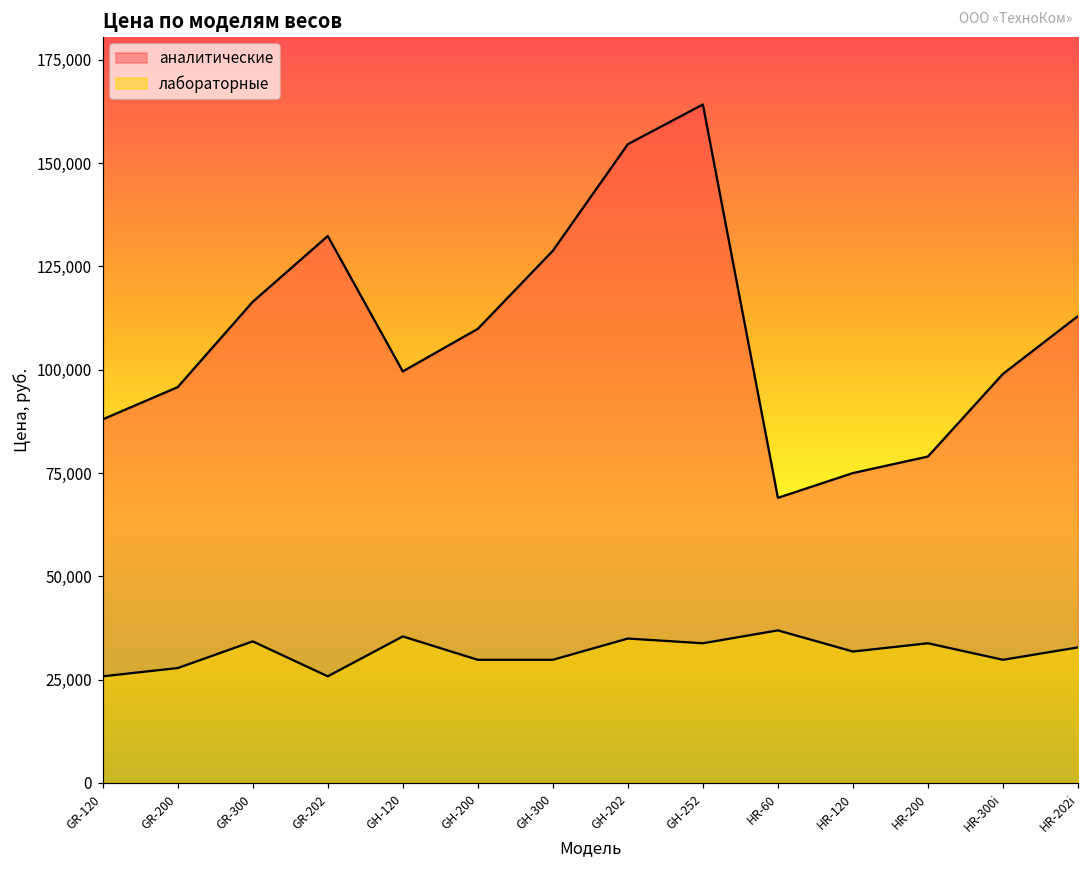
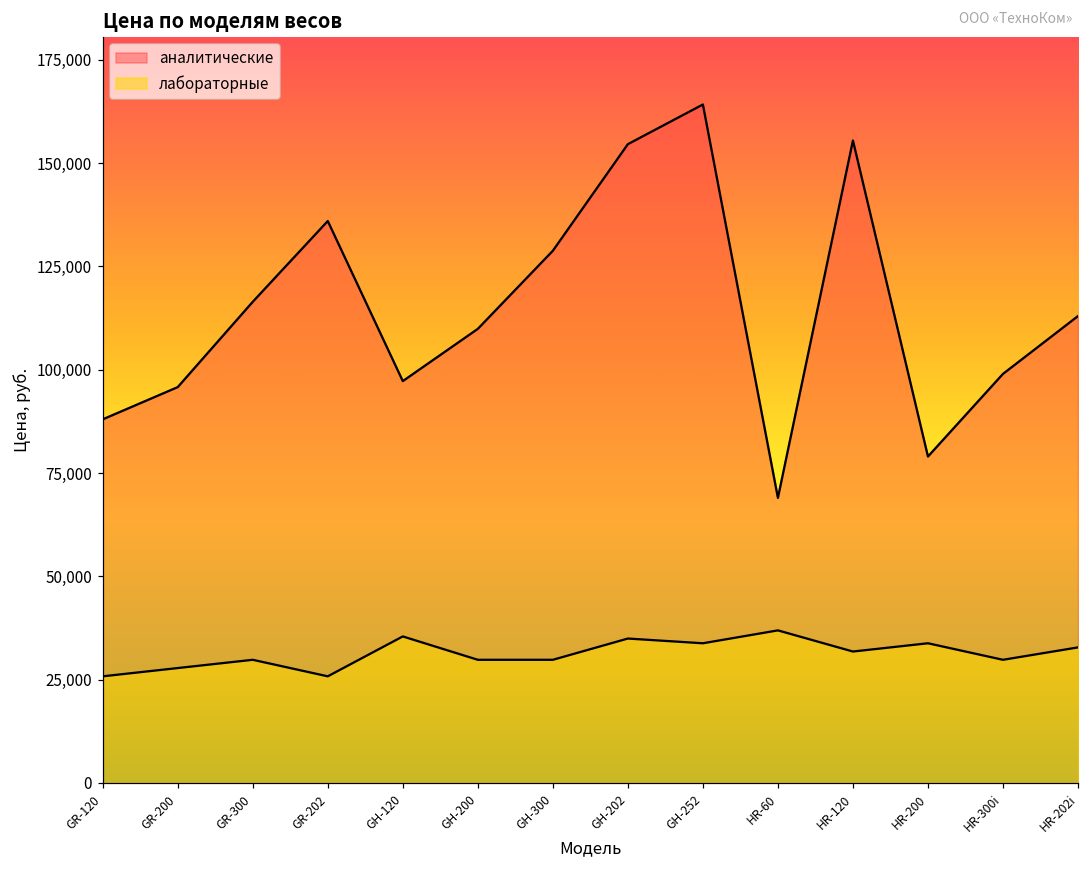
лабораторные, GR-300: 34,000 -> 30,000
аналитические, GR-202: 132,000 -> 136,000
аналитические, GH-120: 100,000 -> 97,000
аналитические, HR-120: 75,000 -> 155,000
